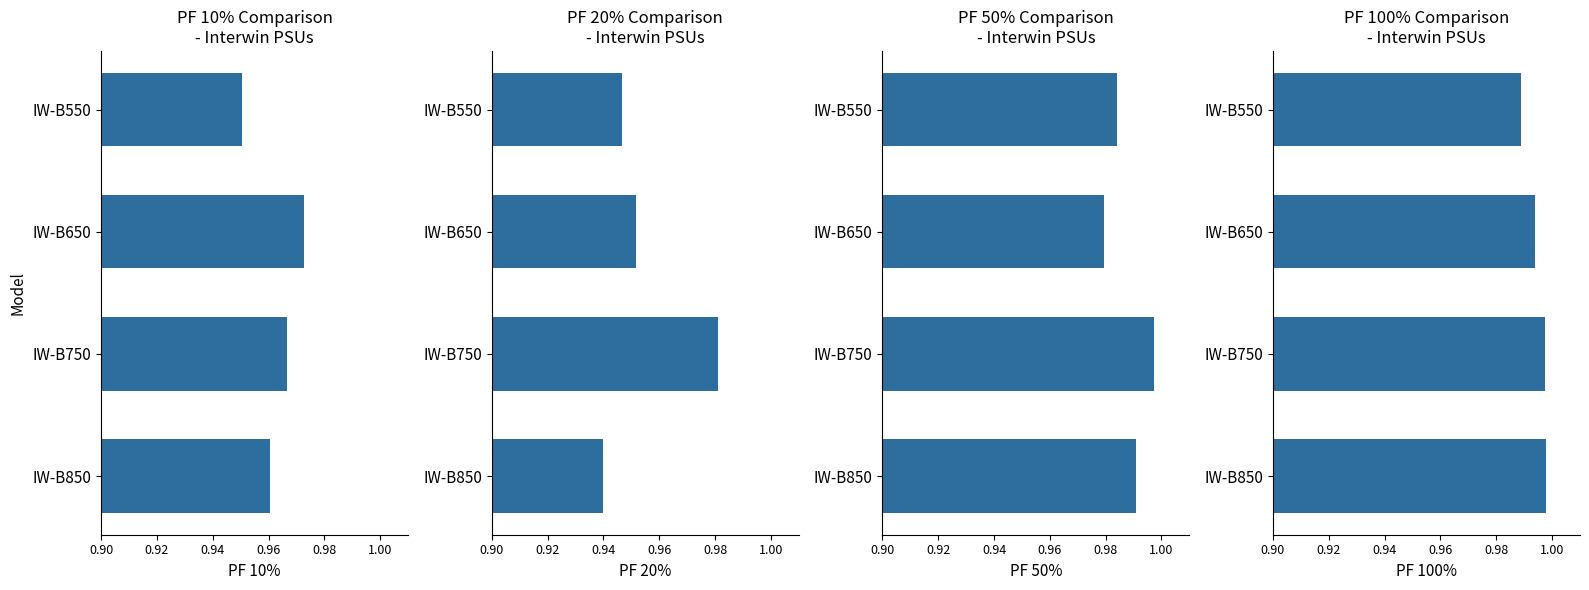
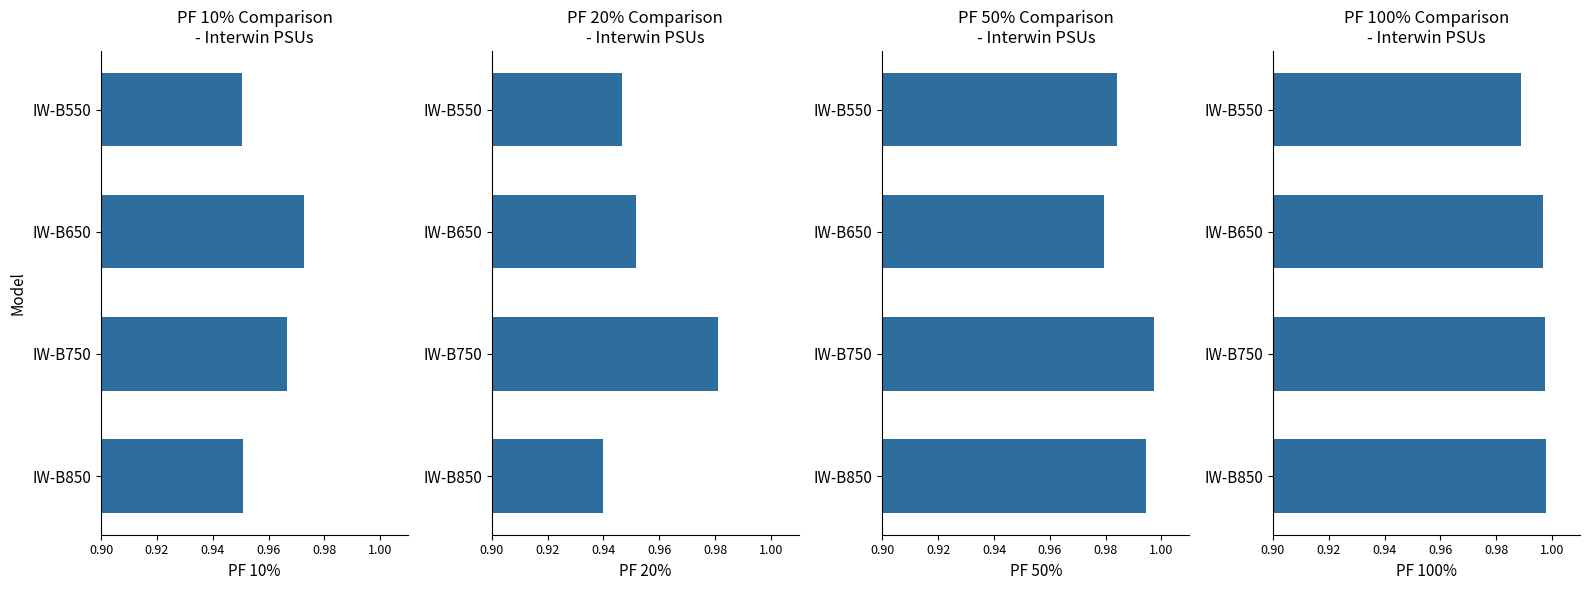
PF 10% Comparison - Interwin PSUs, IW-B850: 0.961 -> 0.951
PF 50% Comparison - Interwin PSUs, IW-B850: 0.991 -> 0.994
PF 100% Comparison - Interwin PSUs, IW-B650: 0.994 -> 0.997
